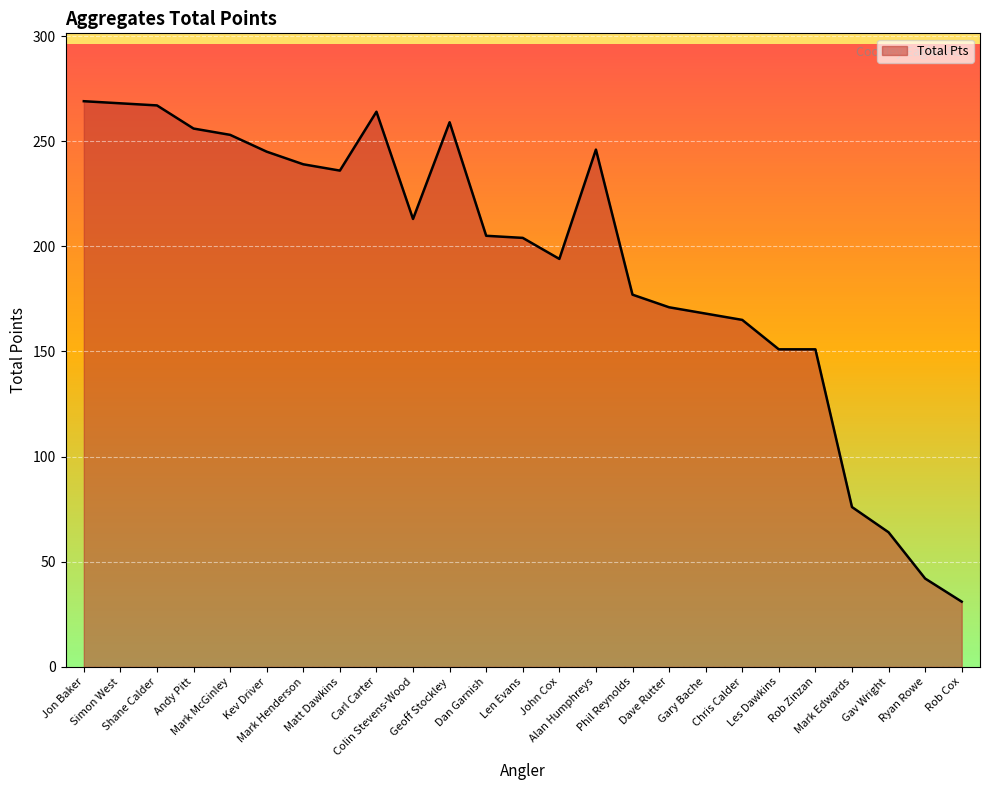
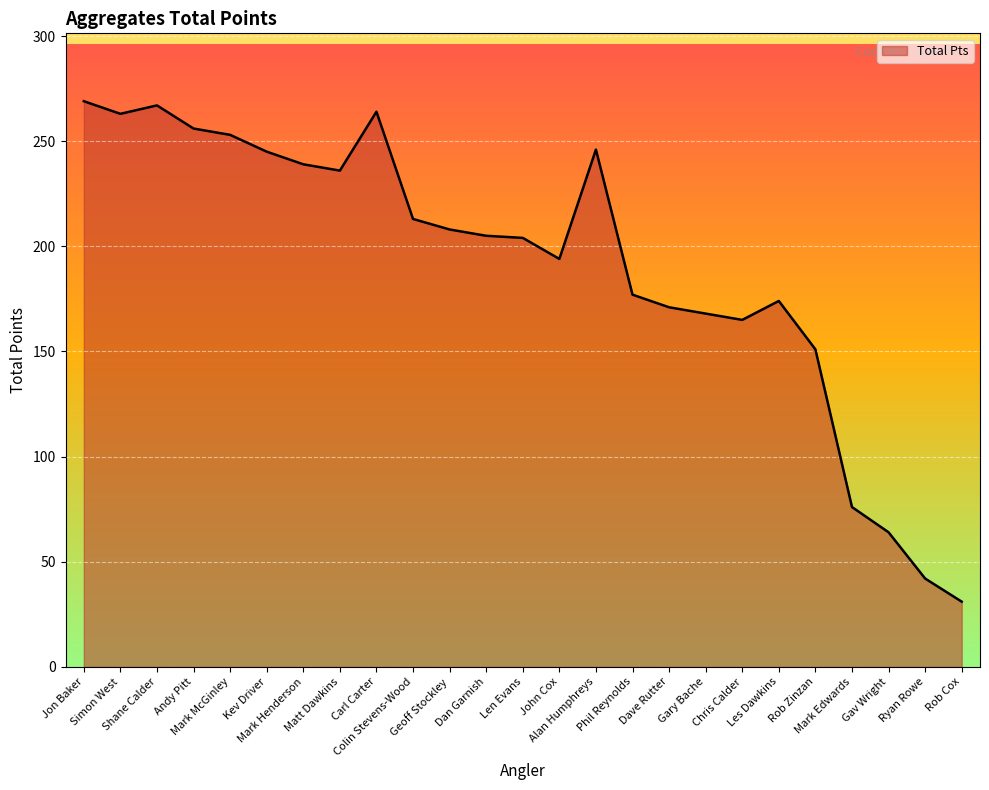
Simon West: 268 -> 263
Geoff Stockley: 259 -> 208
Les Dawkins: 151 -> 174
